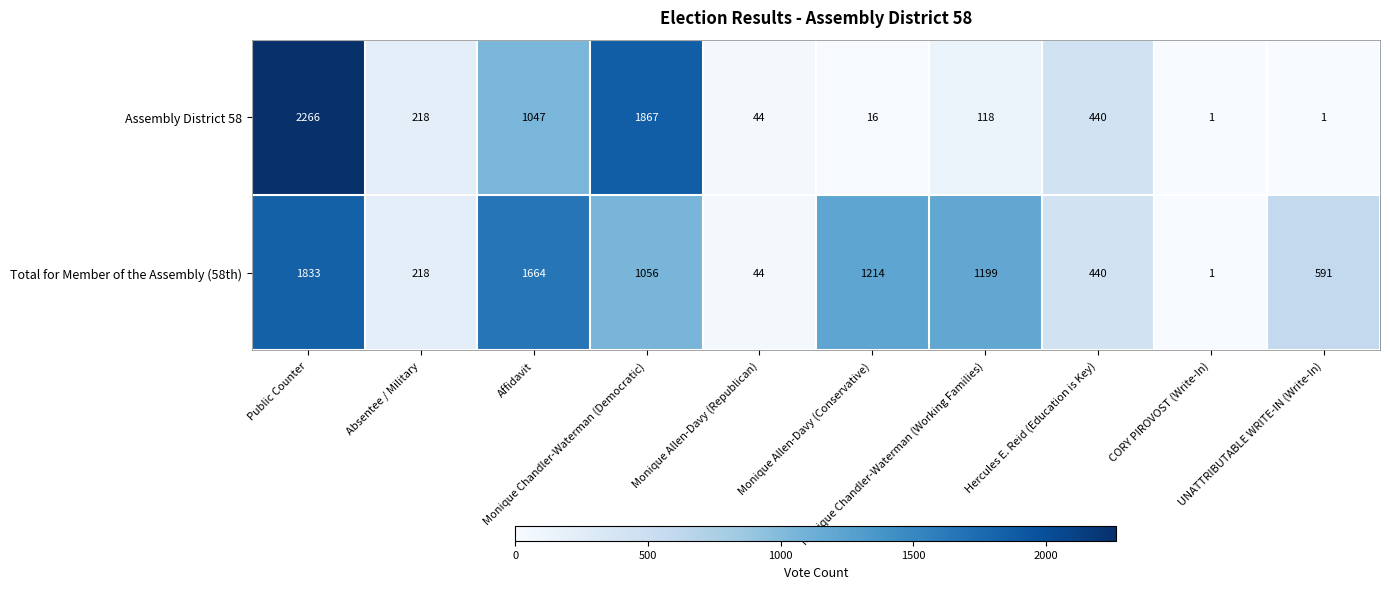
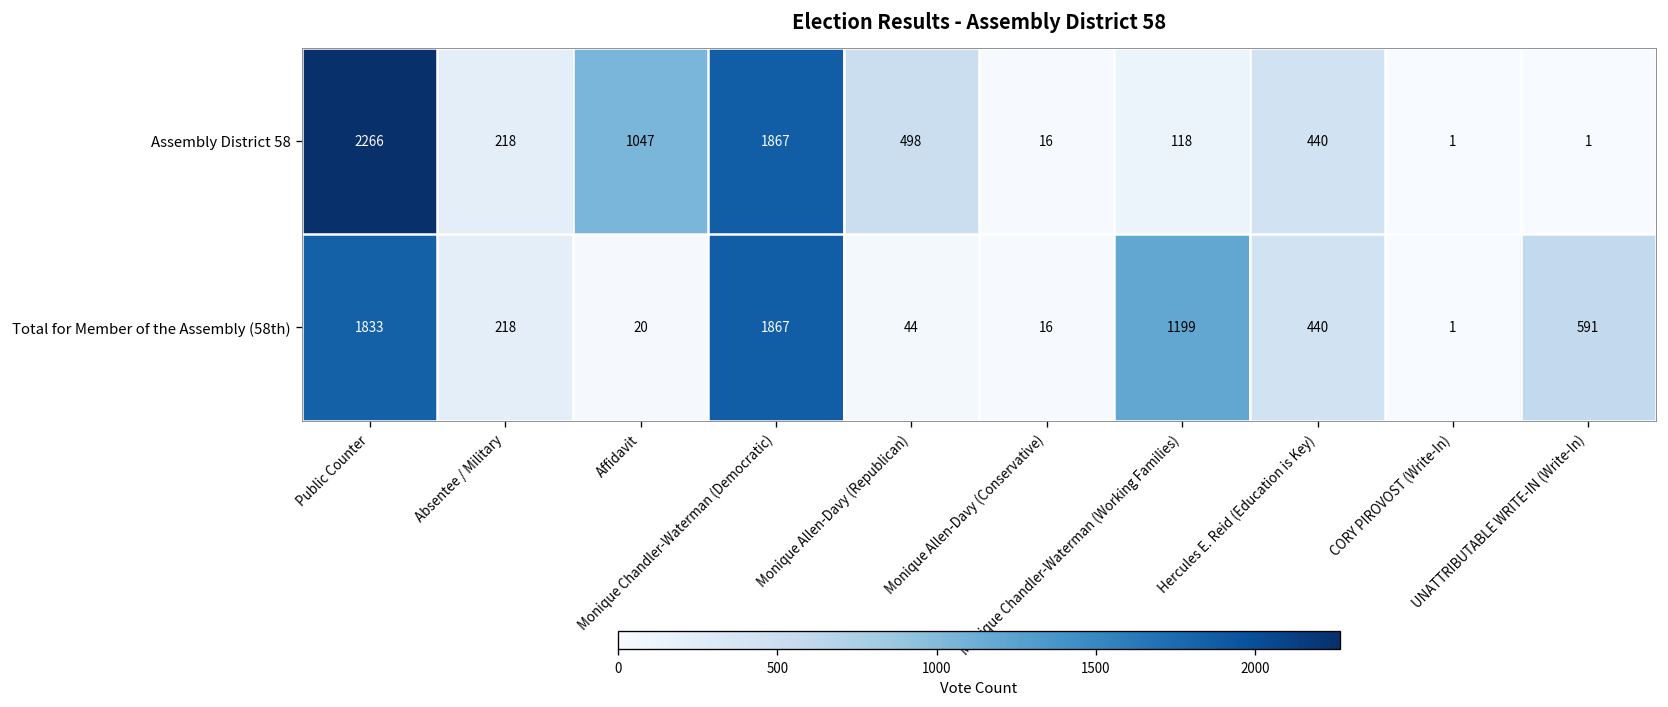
Assembly District 58, Monique Allen-Davy (Republican): 44 -> 498
Total for Member of the Assembly (58th), Affidavit: 1664 -> 20
Total for Member of the Assembly (58th), Monique Chandler-Waterman (Democratic): 1056 -> 1867
Total for Member of the Assembly (58th), Monique Allen-Davy (Conservative): 1214 -> 16
